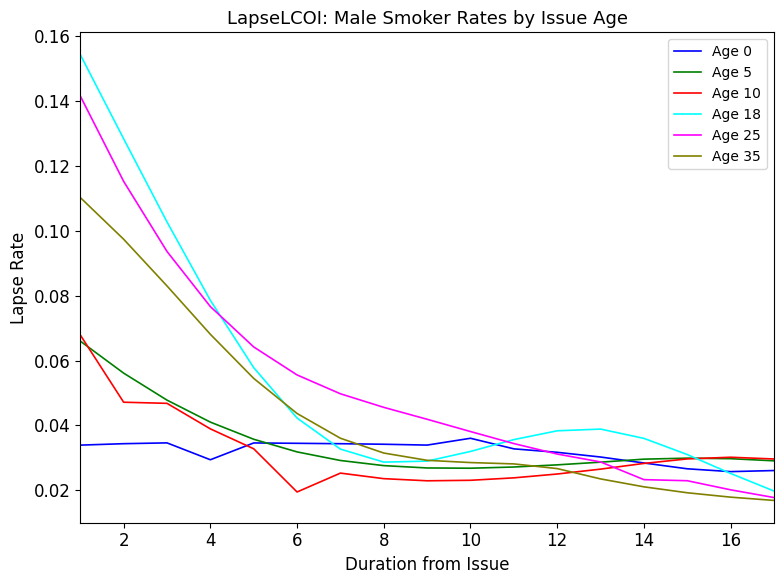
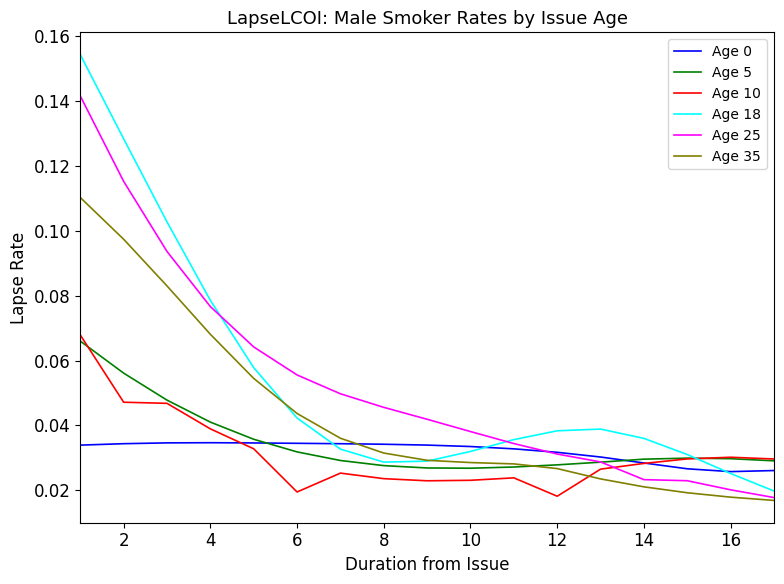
Age 0, 4: 0.029 -> 0.035
Age 0, 10: 0.036 -> 0.033
Age 10, 12: 0.025 -> 0.018
